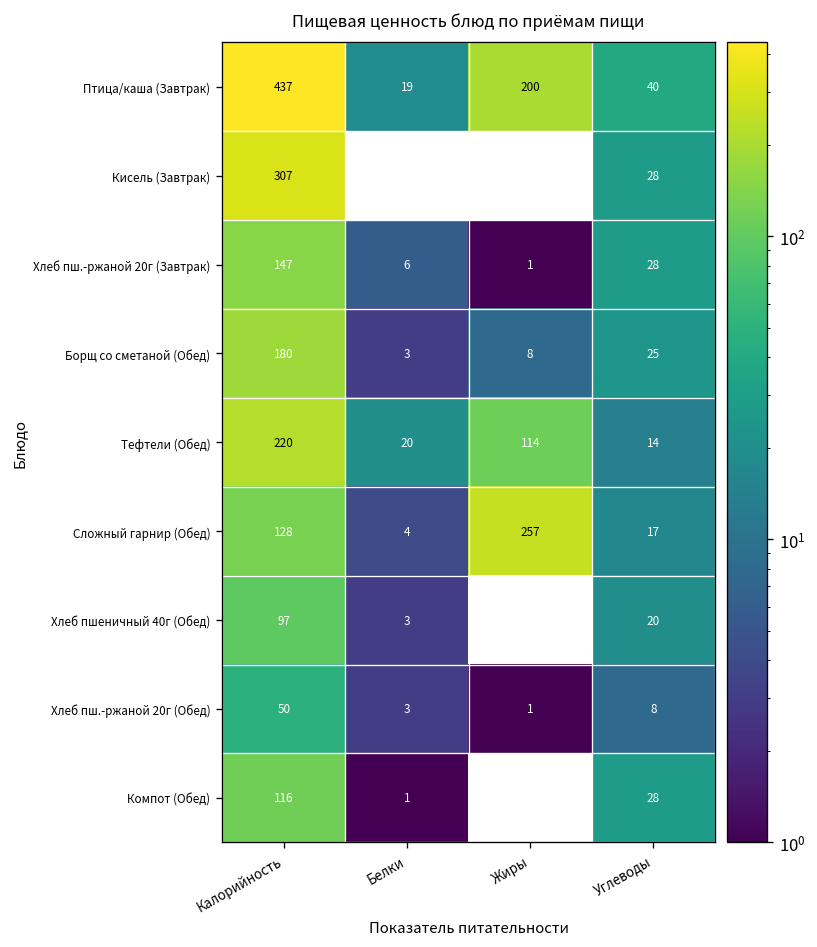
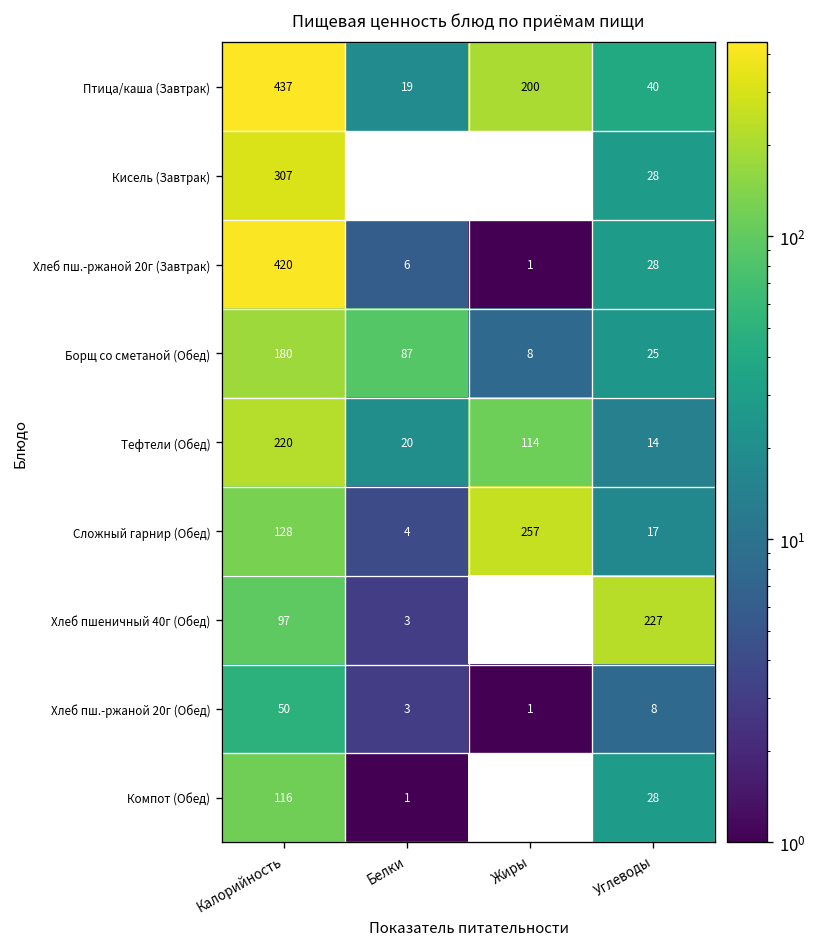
Хлеб пш.-ржаной 20г (Завтрак), Калорийность: 147 -> 420
Борщ со сметаной (Обед), Белки: 3 -> 87
Хлеб пшеничный 40г (Обед), Углеводы: 20 -> 227
